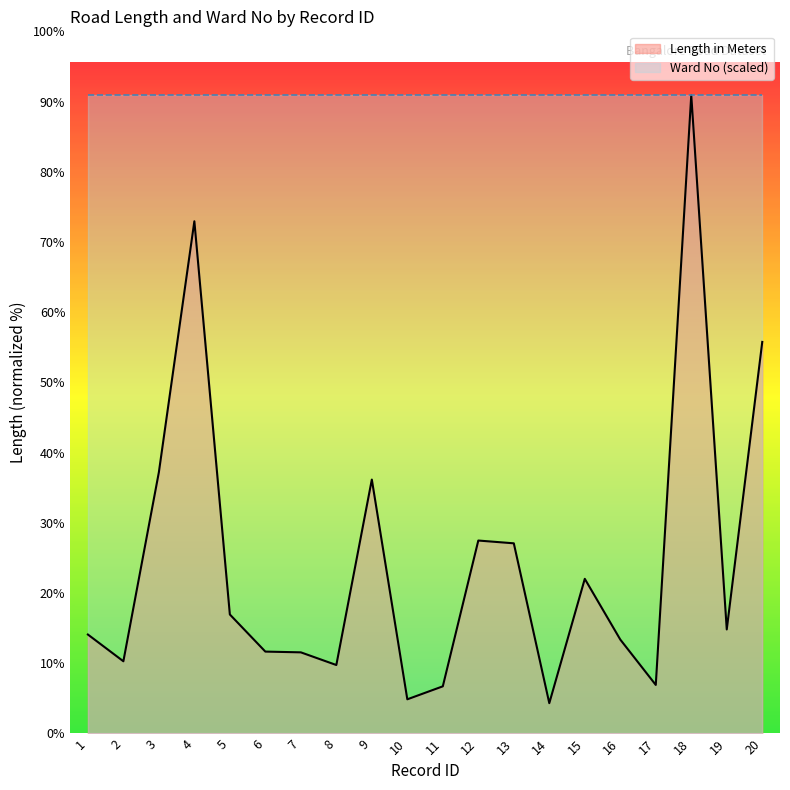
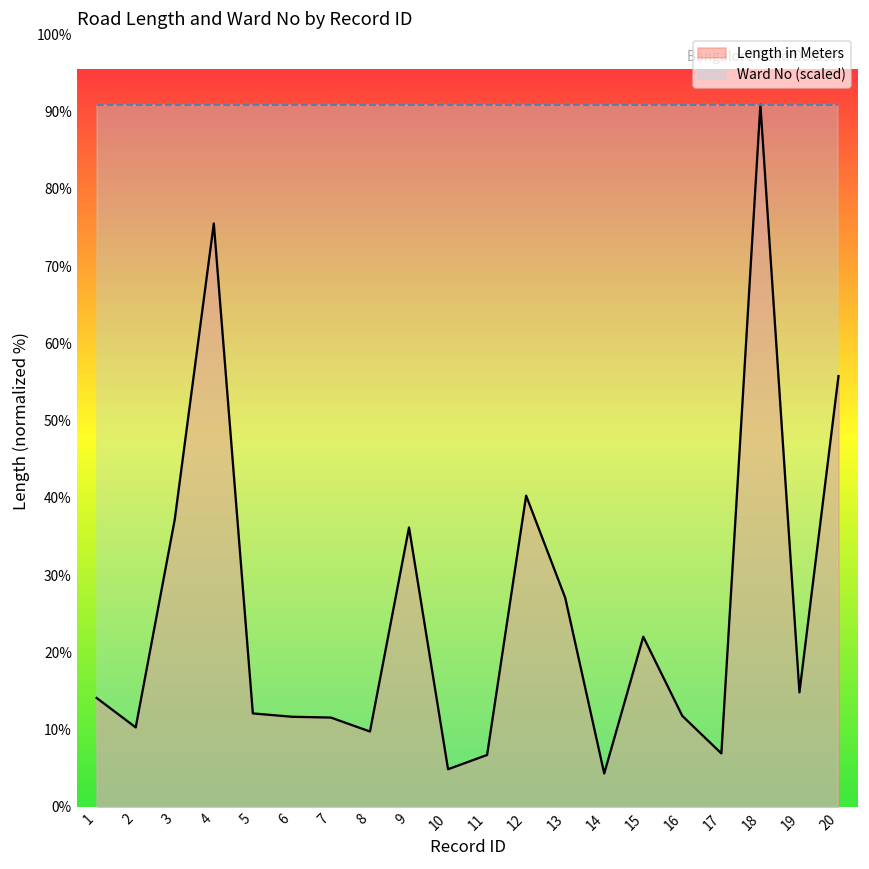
Length in Meters, 4: 73% -> 76%
Length in Meters, 5: 17% -> 12%
Length in Meters, 12: 27% -> 40%
Length in Meters, 16: 13% -> 12%
